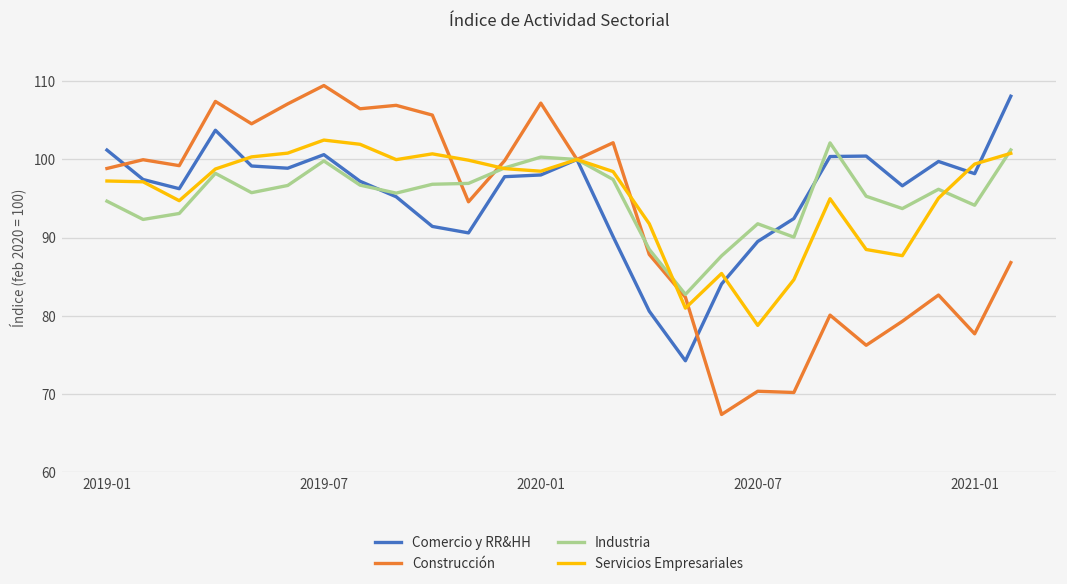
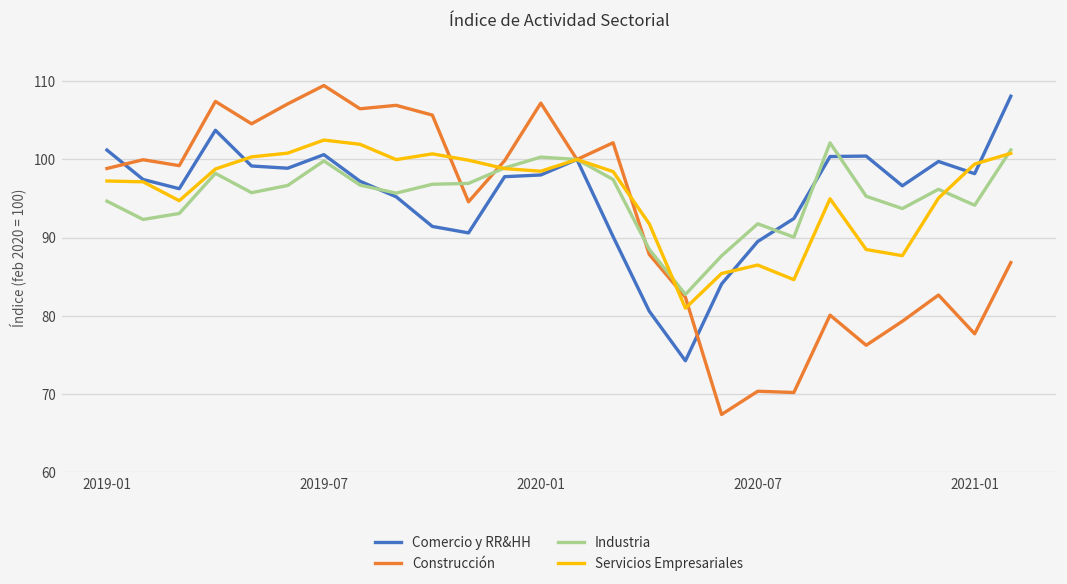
Servicios Empresariales, 2020-07: 79 -> 87
